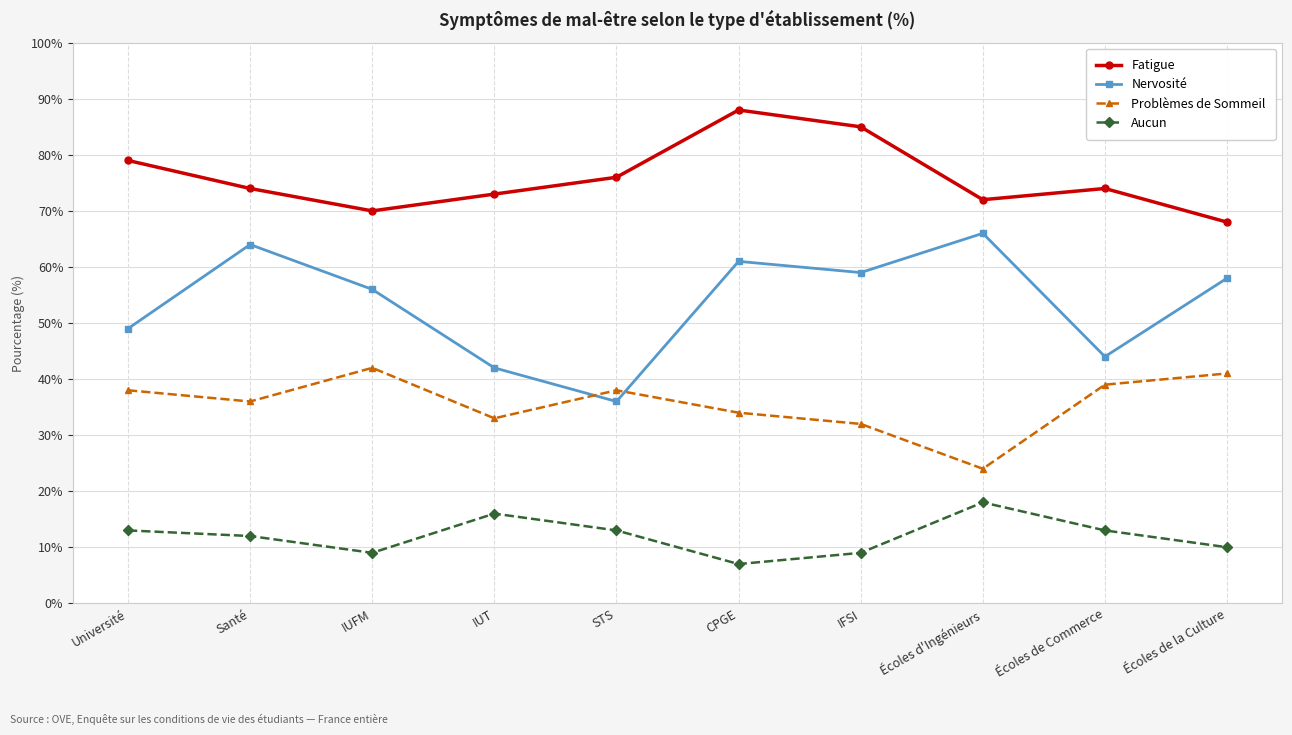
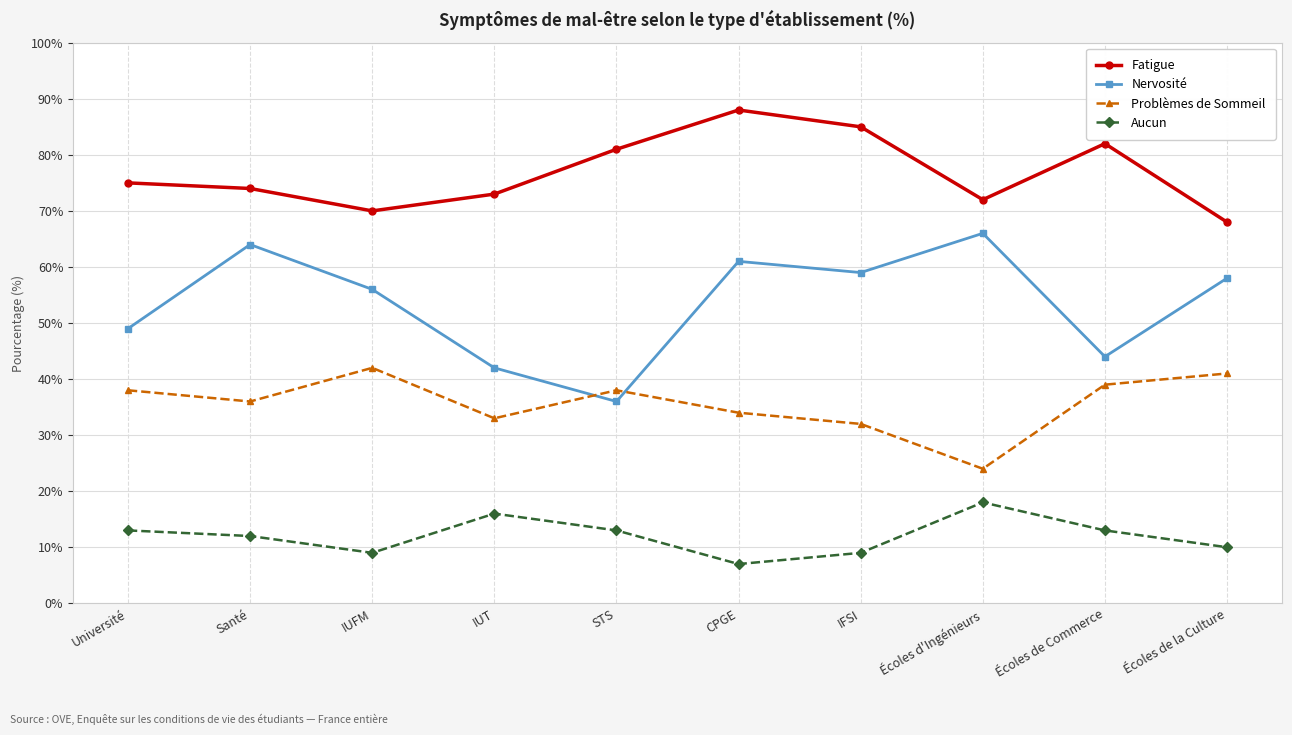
Fatigue, Université: 79% -> 75%
Fatigue, STS: 76% -> 81%
Fatigue, Écoles de Commerce: 74% -> 82%
